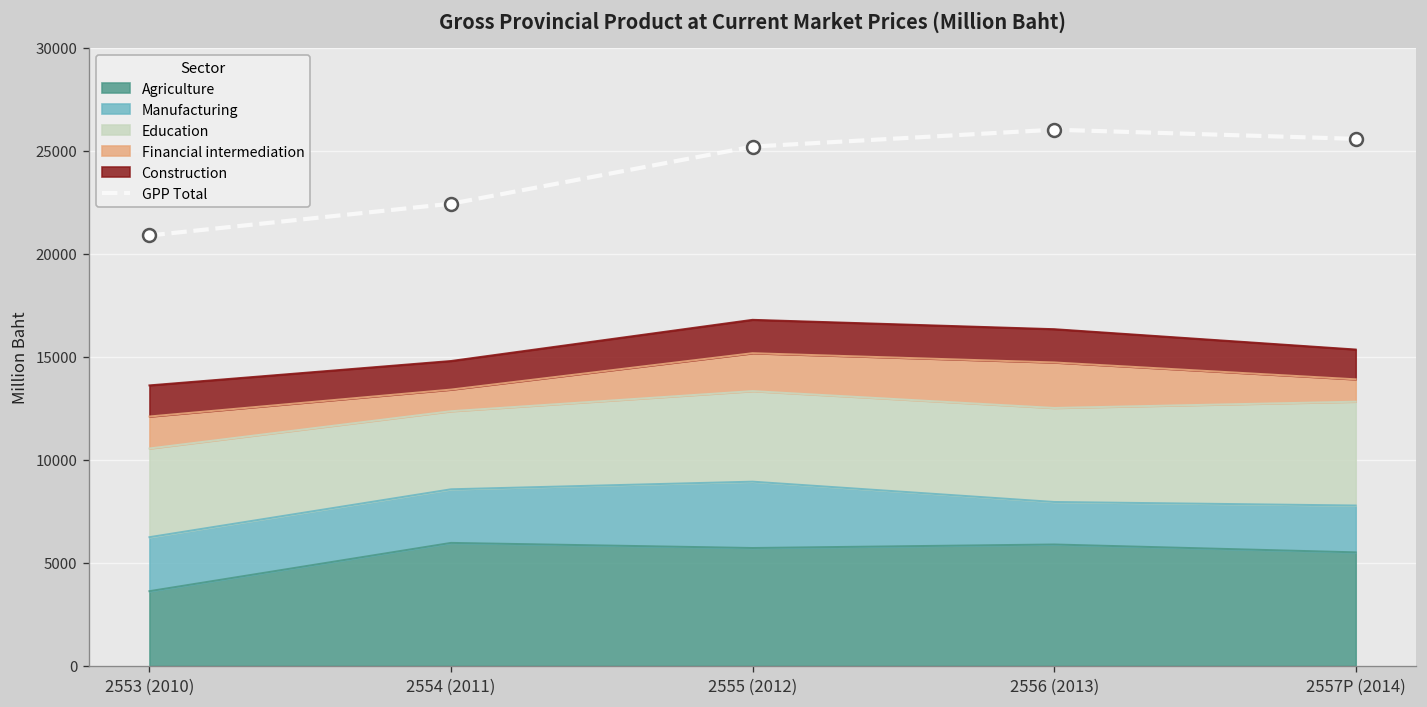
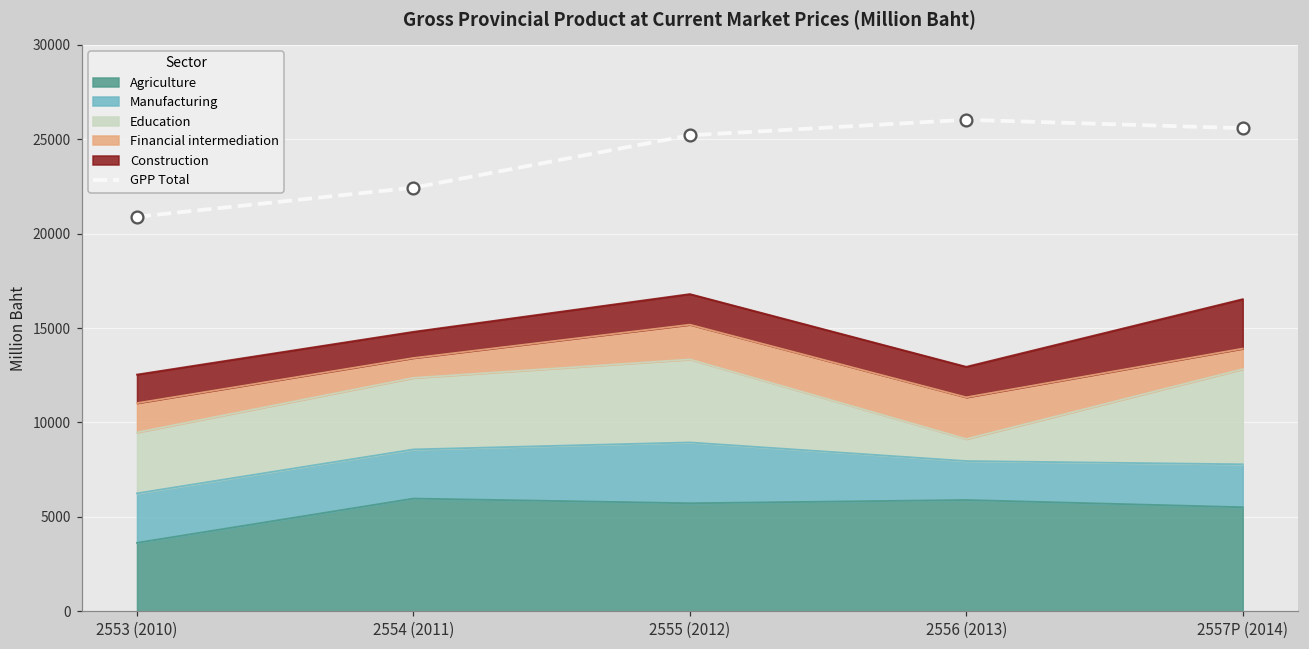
Education, 2553 (2010): 4300 -> 3200
Education, 2556 (2013): 4600 -> 1200
Construction, 2557P (2014): 1400 -> 2600
